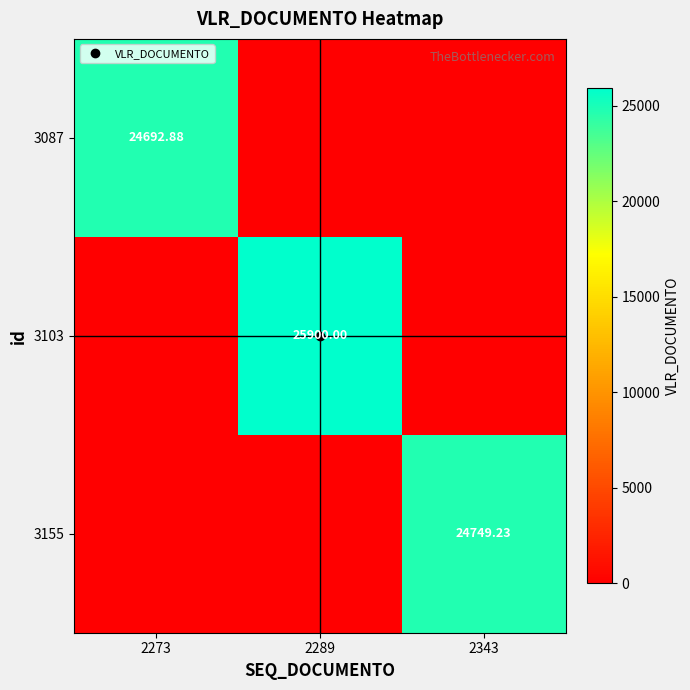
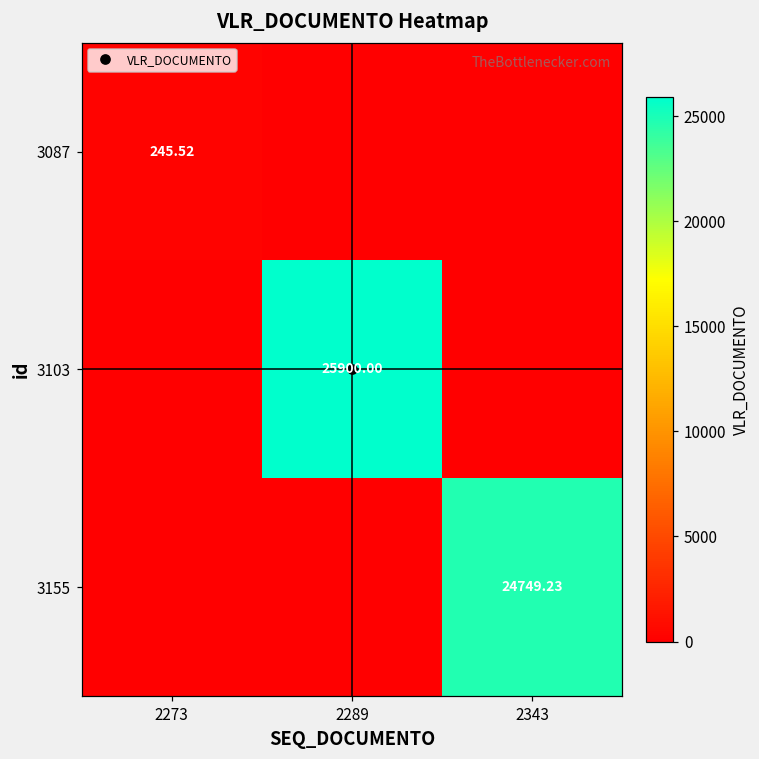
3087, 2273: 24692.88 -> 245.52
